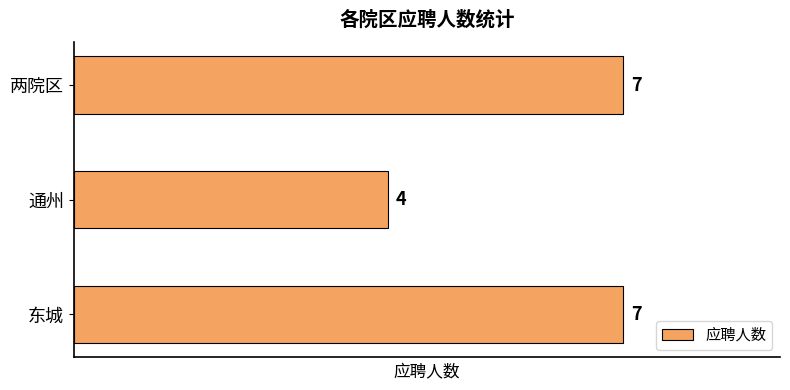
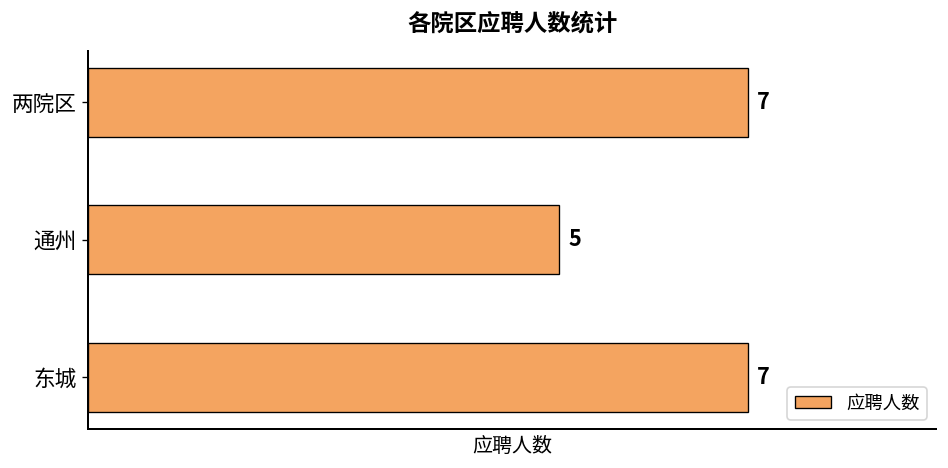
通州: 4 -> 5
